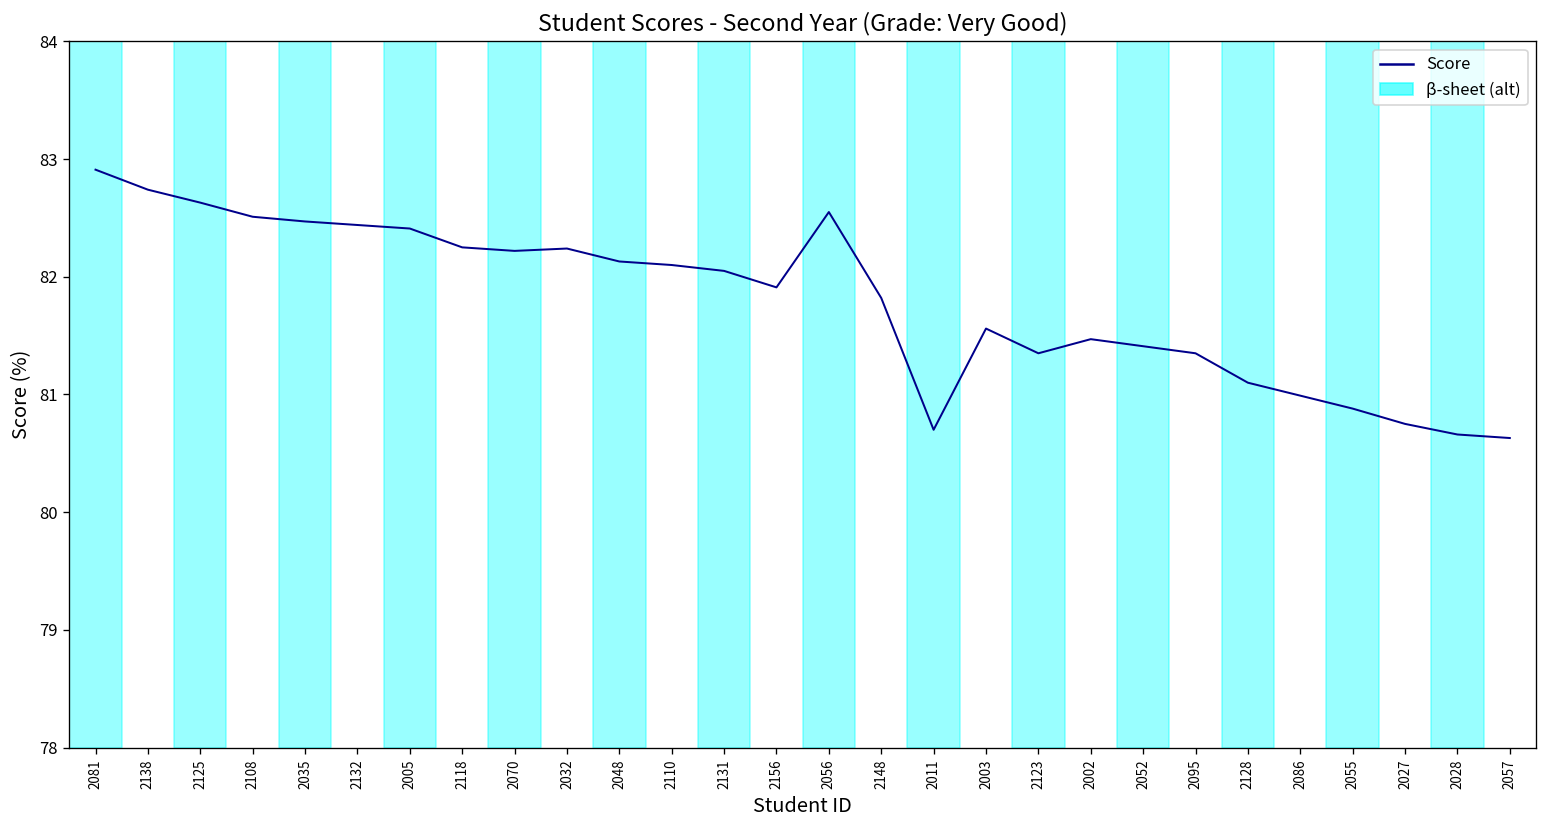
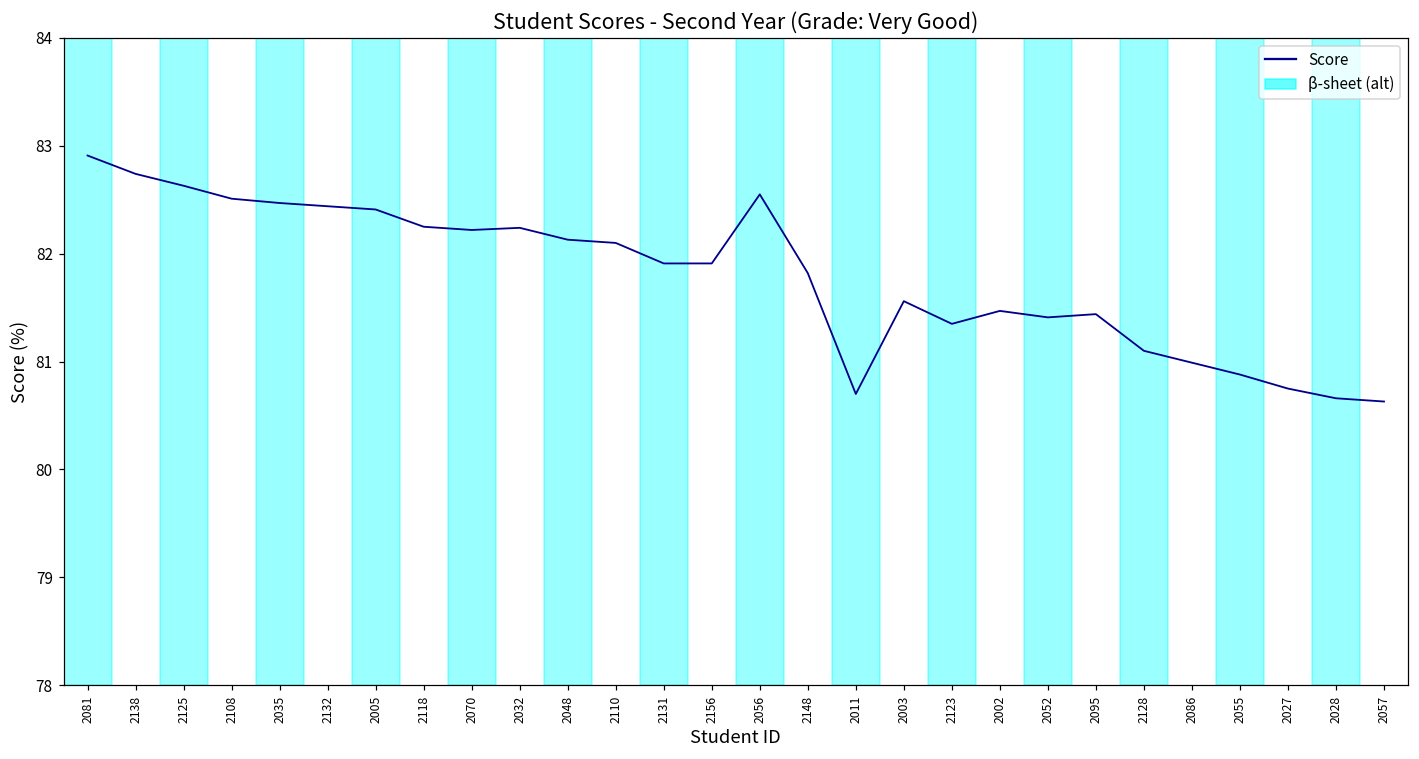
2131: 82.1 -> 81.9
2095: 81.35 -> 81.44
